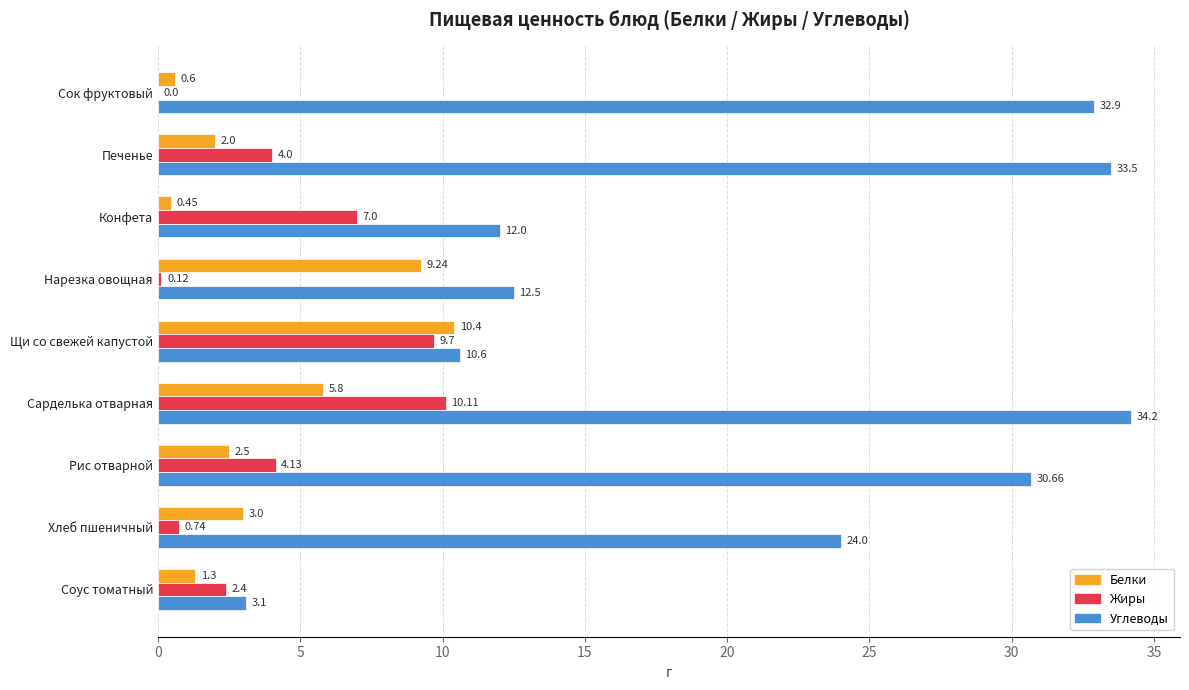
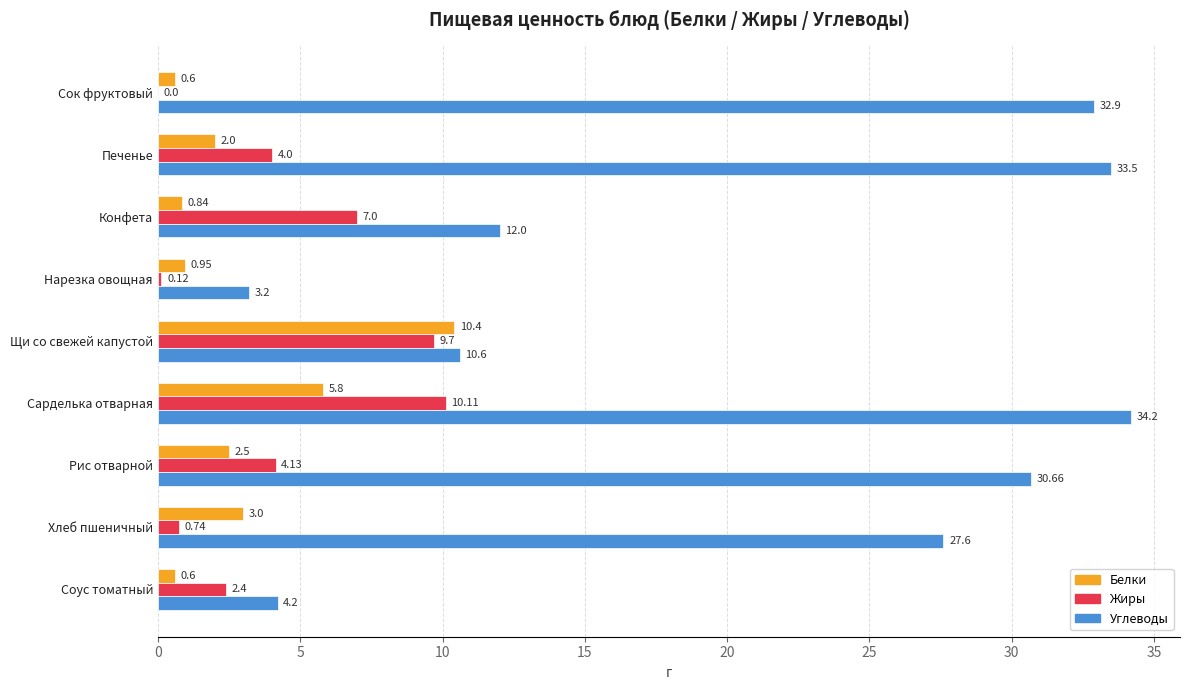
Белки, Конфета: 0.45 -> 0.84
Белки, Нарезка овощная: 9.24 -> 0.95
Углеводы, Нарезка овощная: 12.5 -> 3.2
Углеводы, Хлеб пшеничный: 24.0 -> 27.6
Белки, Соус томатный: 1.3 -> 0.6
Углеводы, Соус томатный: 3.1 -> 4.2
